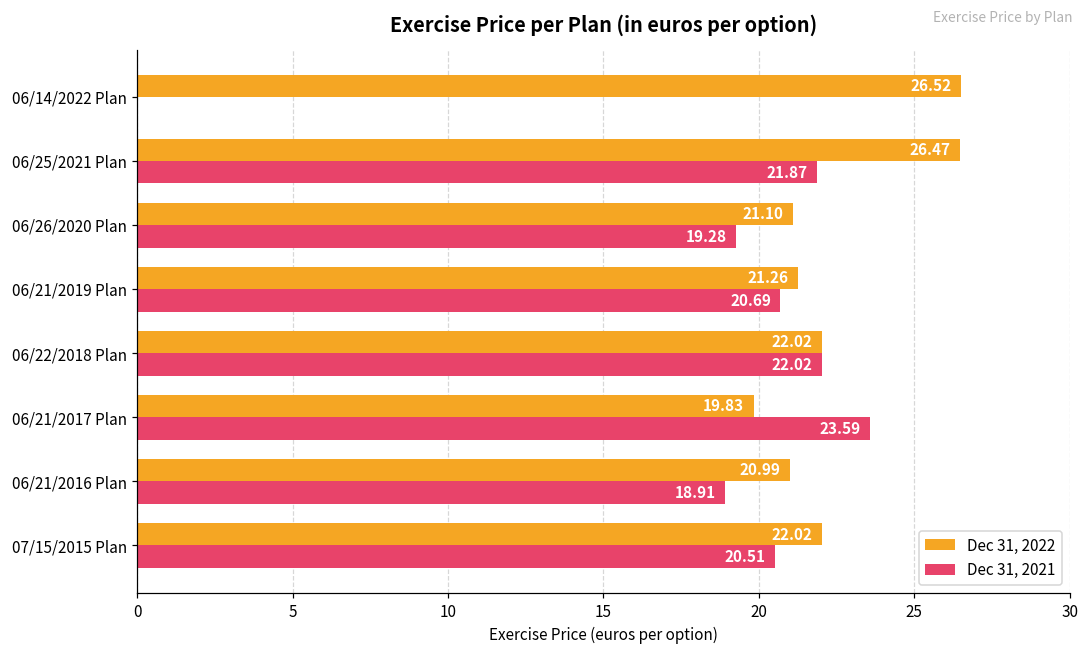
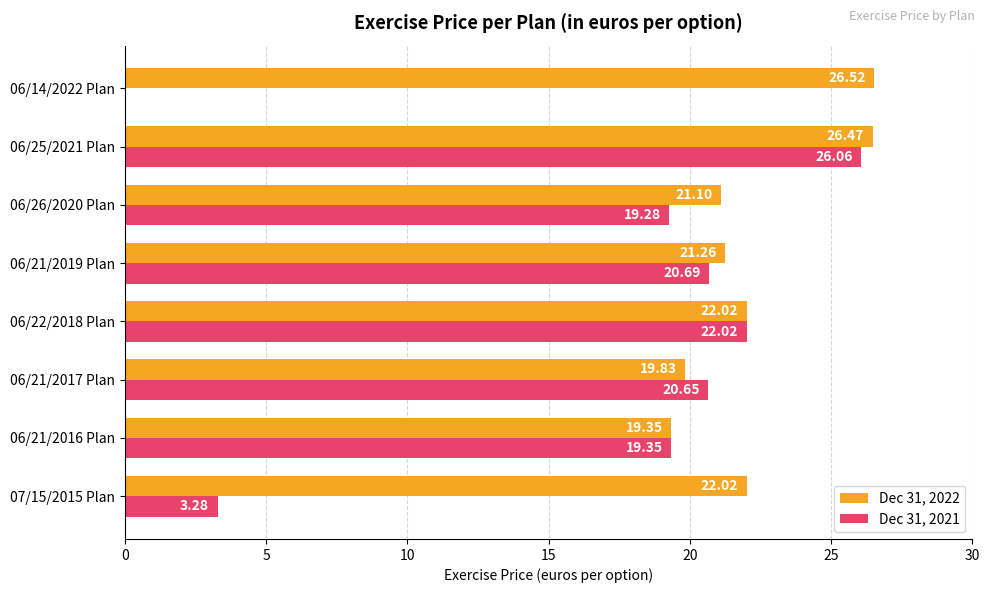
Dec 31, 2021, 06/25/2021 Plan: 21.87 -> 26.06
Dec 31, 2021, 06/21/2017 Plan: 23.59 -> 20.65
Dec 31, 2022, 06/21/2016 Plan: 20.99 -> 19.35
Dec 31, 2021, 06/21/2016 Plan: 18.91 -> 19.35
Dec 31, 2021, 07/15/2015 Plan: 20.51 -> 3.28
